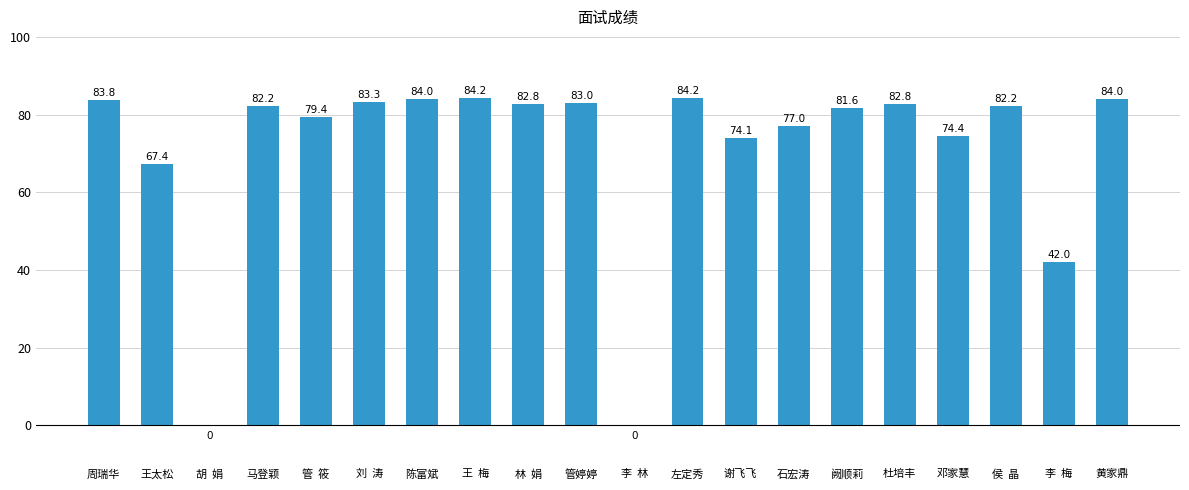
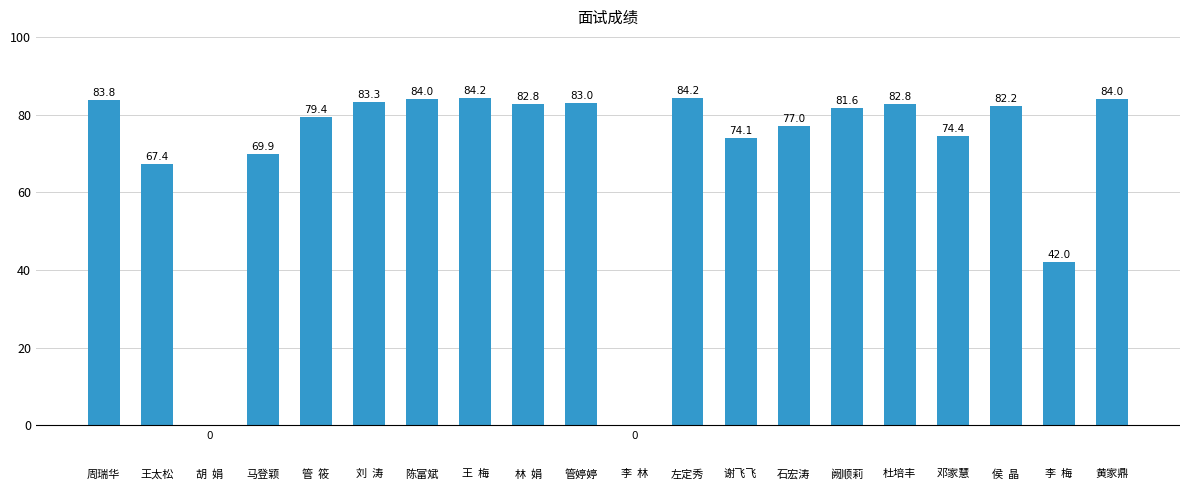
马登颖: 82.2 -> 69.9
